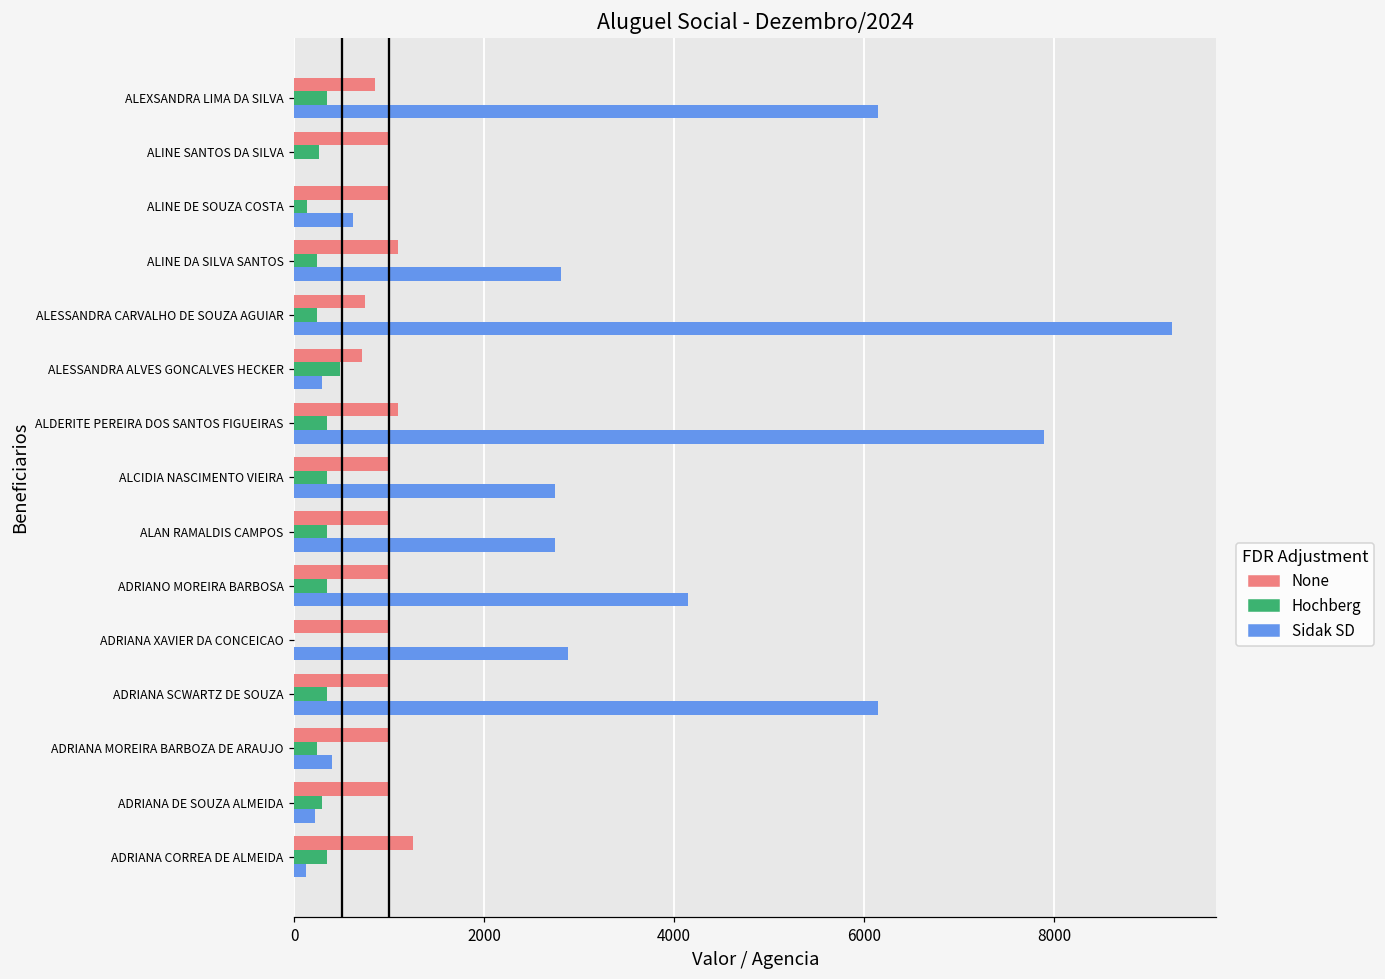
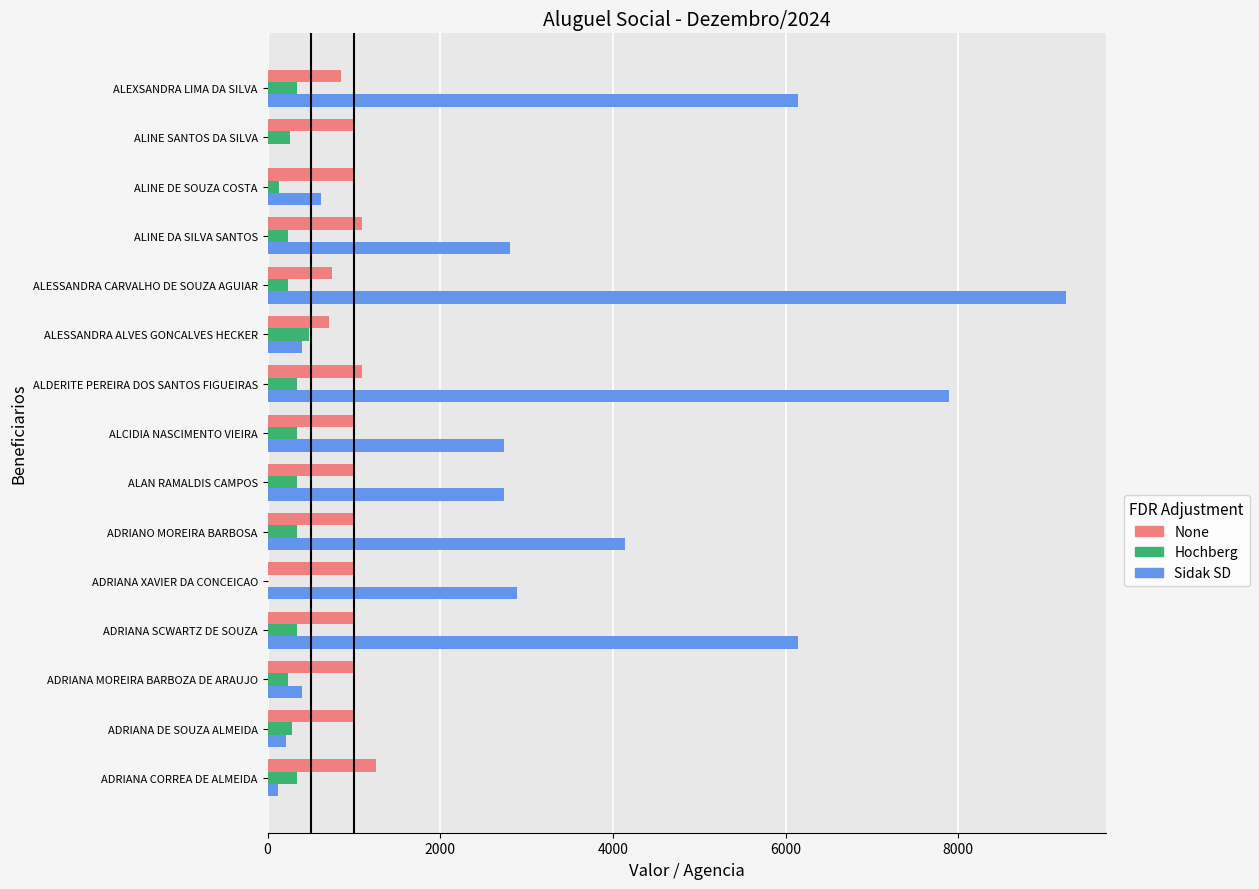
Sidak SD, ALESSANDRA ALVES GONCALVES HECKER: 300 -> 400
